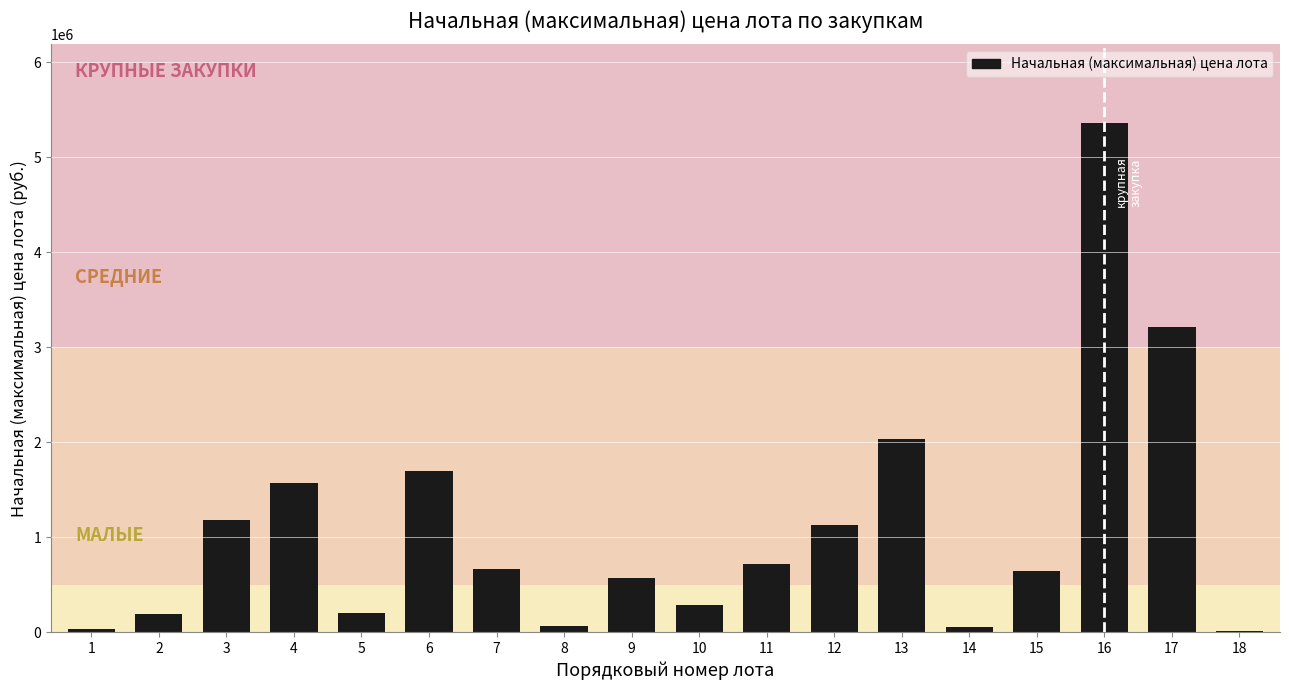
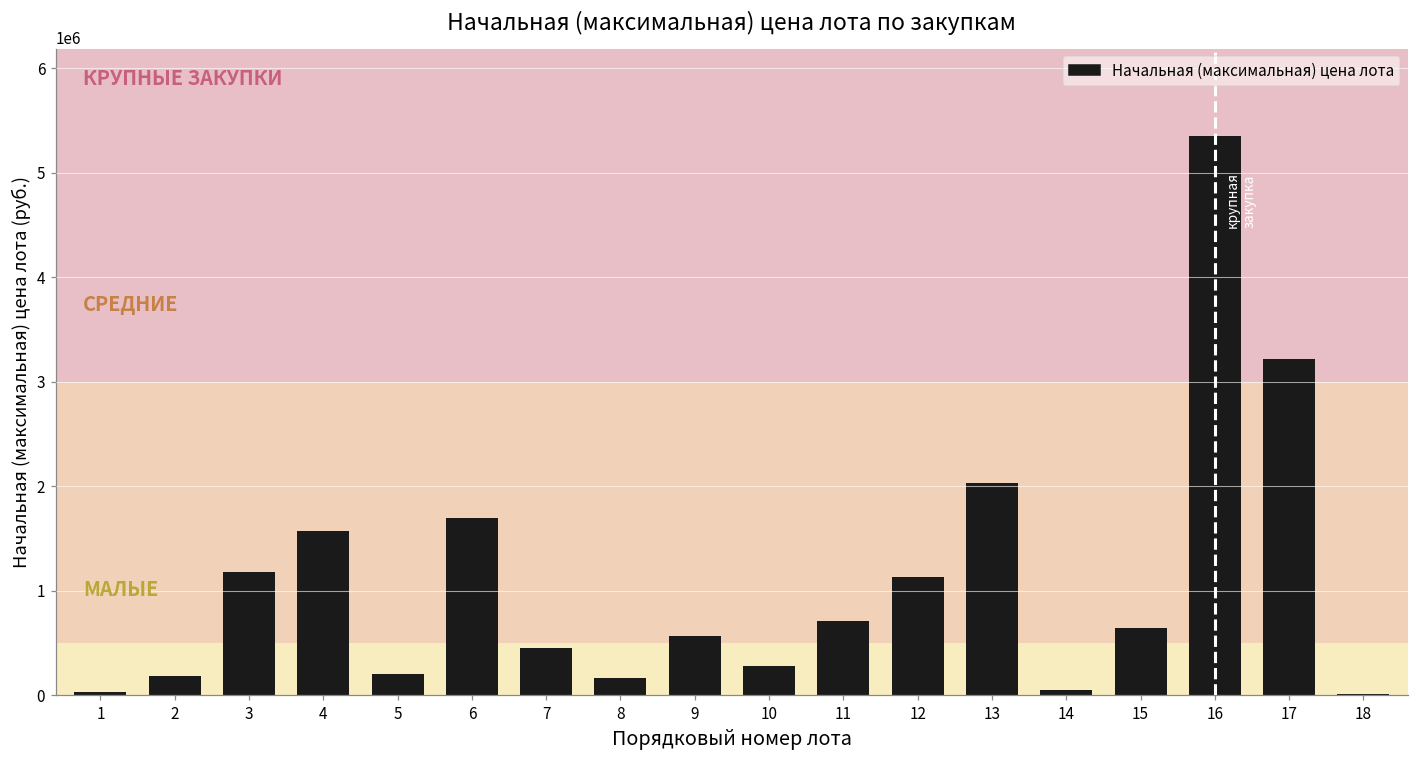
7: 700000 -> 500000
8: 100000 -> 200000
